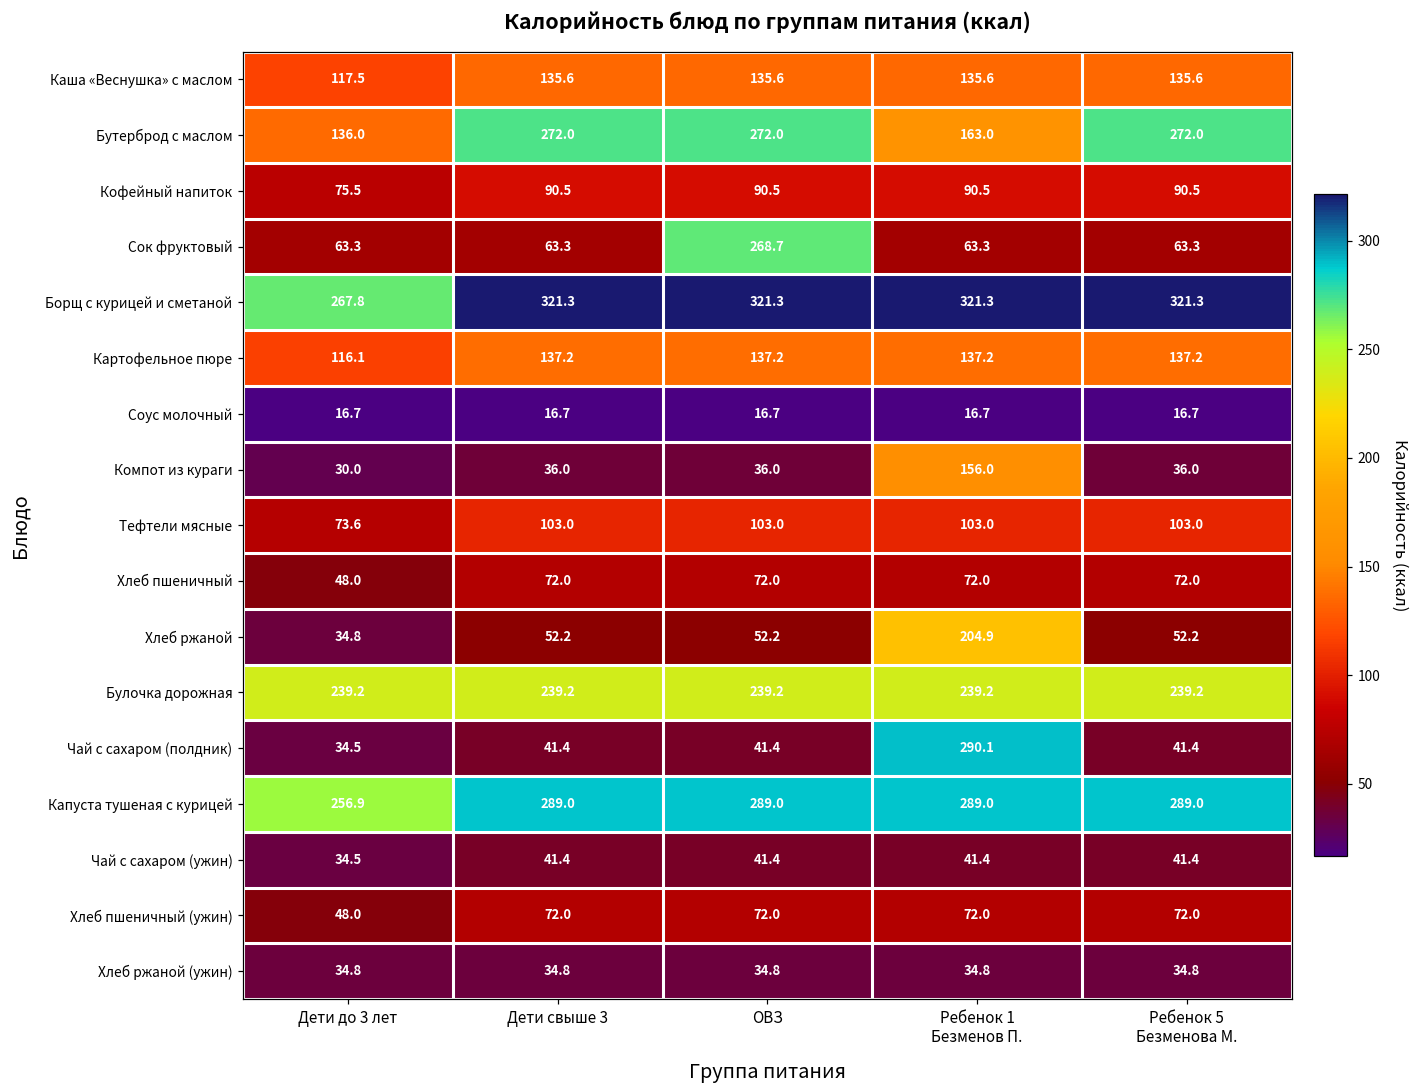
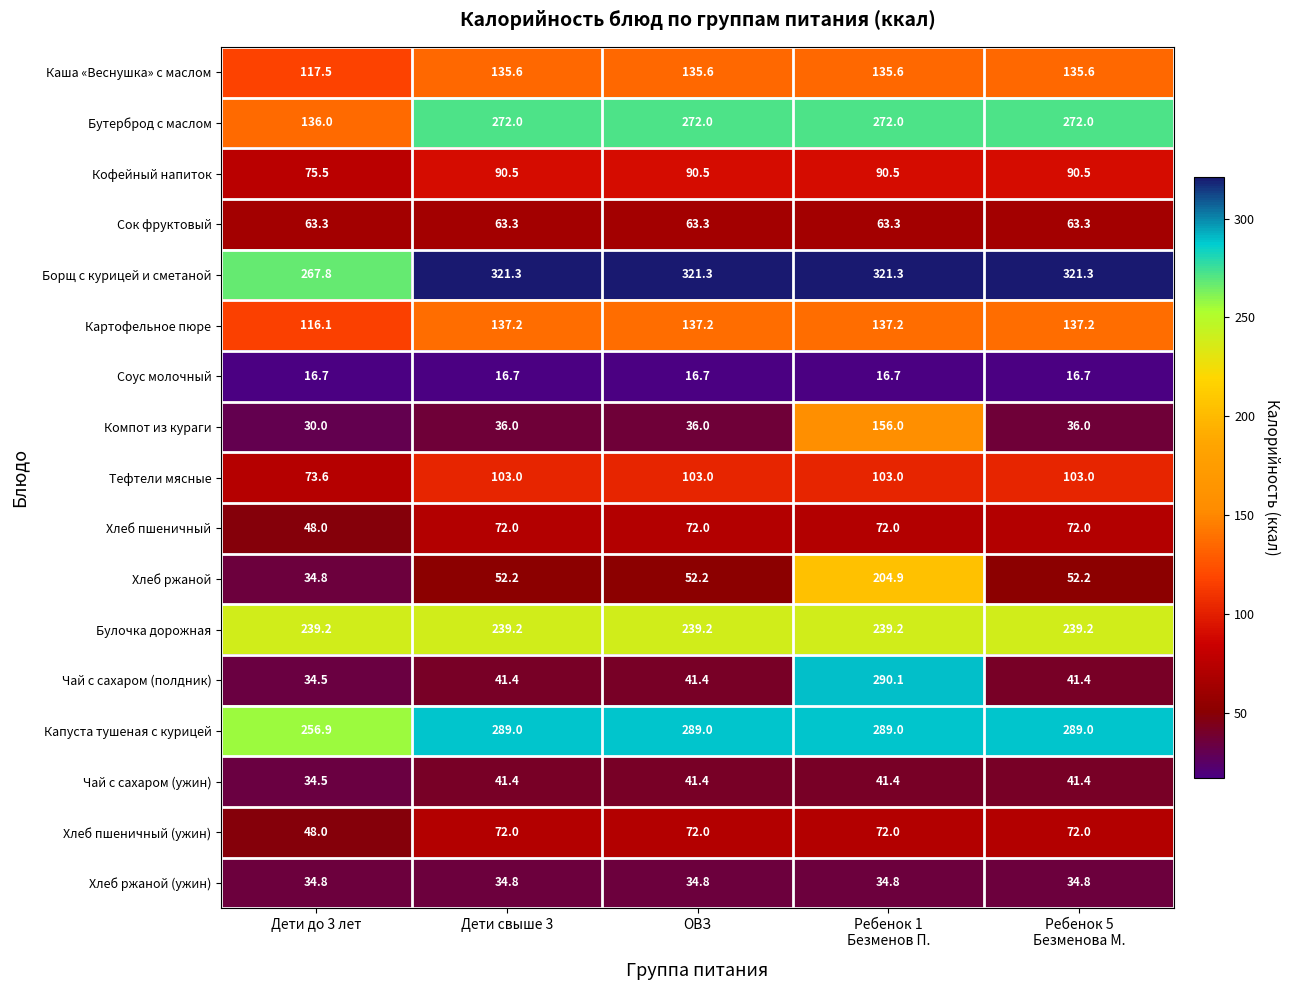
Бутерброд с маслом, Ребенок 1 Безменов П.: 163.0 -> 272.0
Сок фруктовый, ОВЗ: 268.7 -> 63.3
